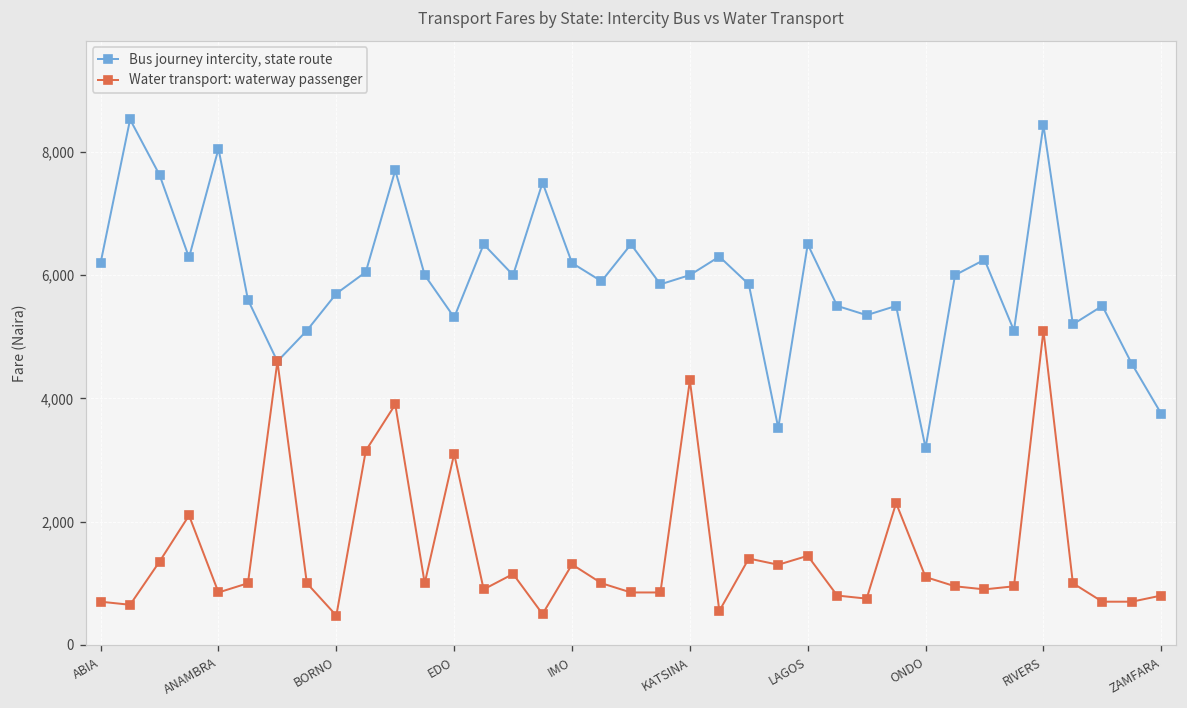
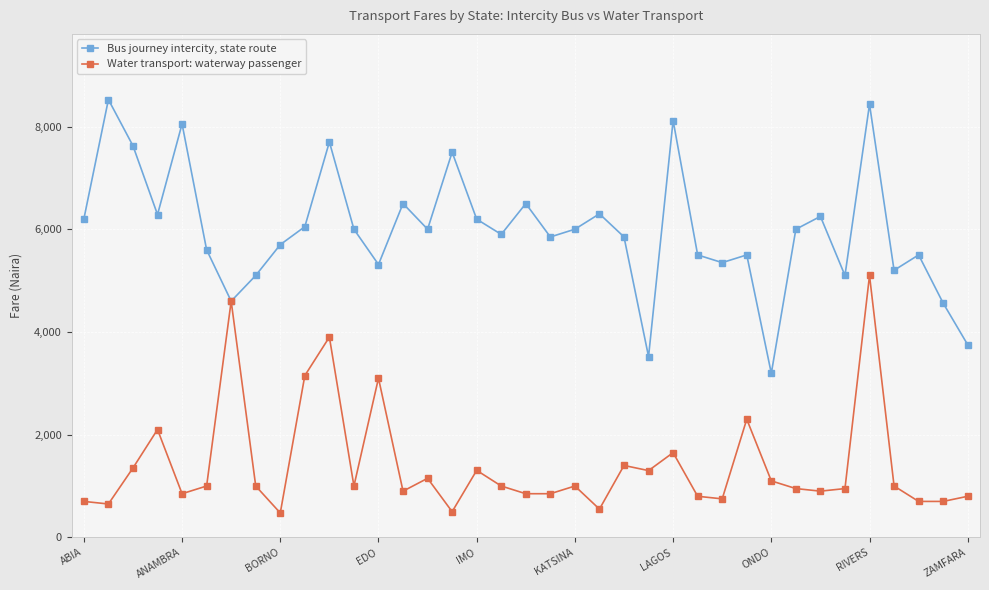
Water transport: waterway passenger, KATSINA: 4,300 -> 1,000
Bus journey intercity, state route, LAGOS: 6,500 -> 8,100
Water transport: waterway passenger, LAGOS: 1,400 -> 1,700
